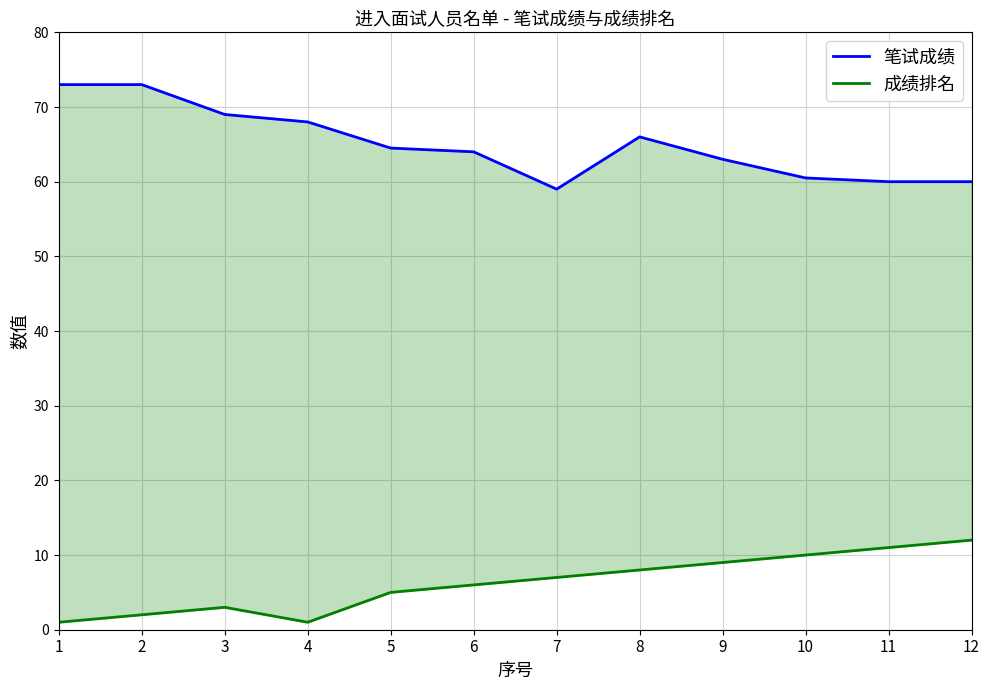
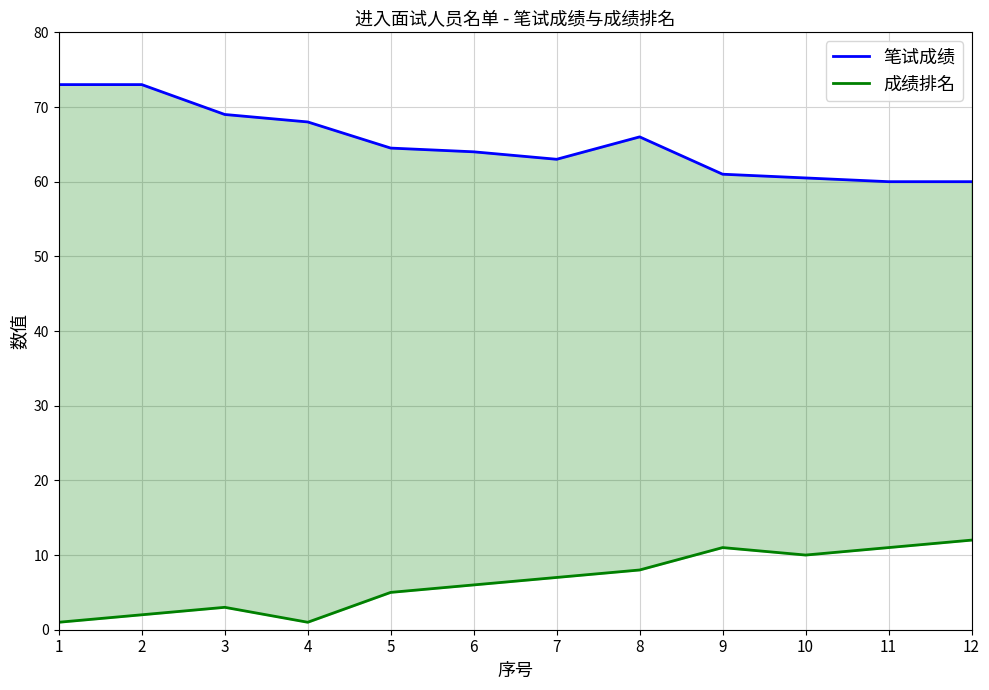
笔试成绩, 7: 59 -> 63
笔试成绩, 9: 63 -> 61
成绩排名, 9: 9 -> 11
